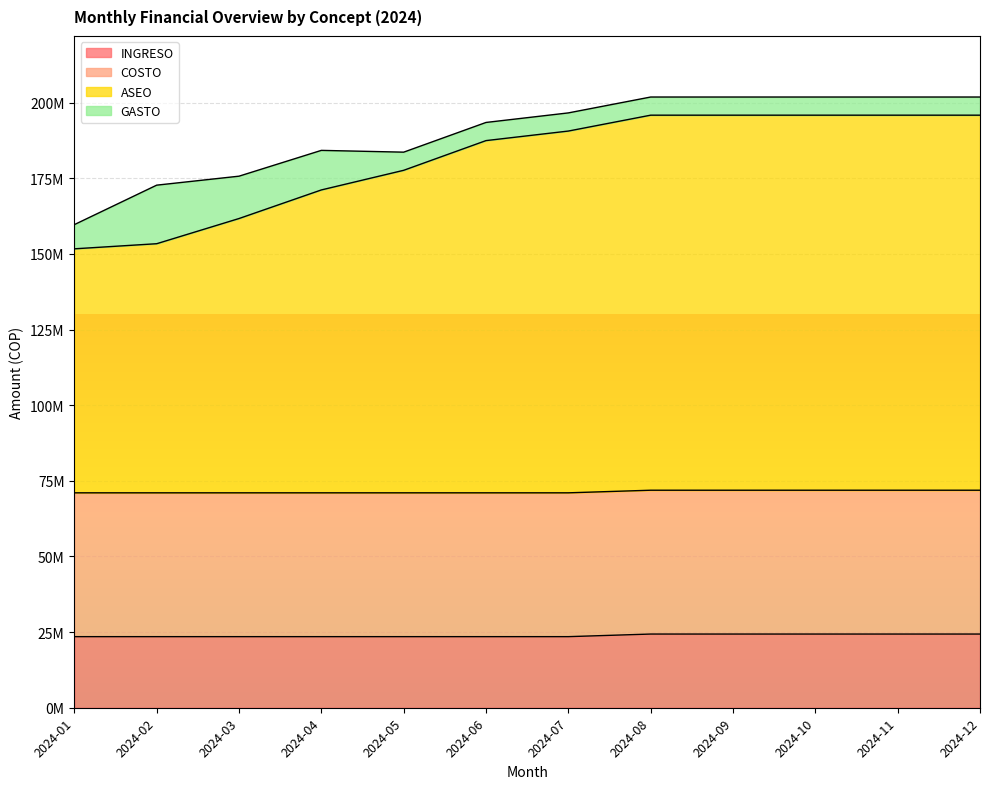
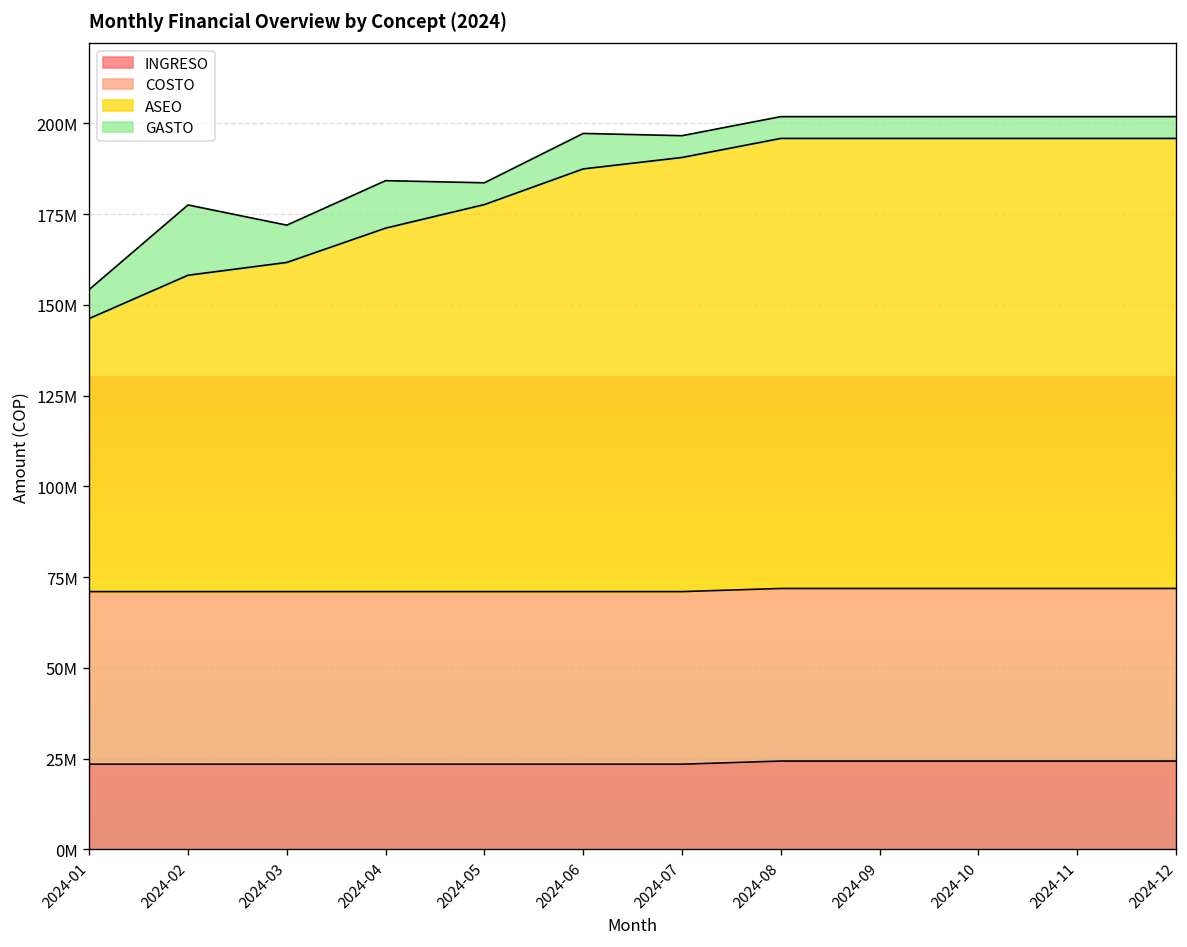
ASEO, 2024-01: 81000000 -> 75000000
ASEO, 2024-02: 82000000 -> 87000000
GASTO, 2024-03: 14000000 -> 10000000
GASTO, 2024-06: 6000000 -> 10000000
